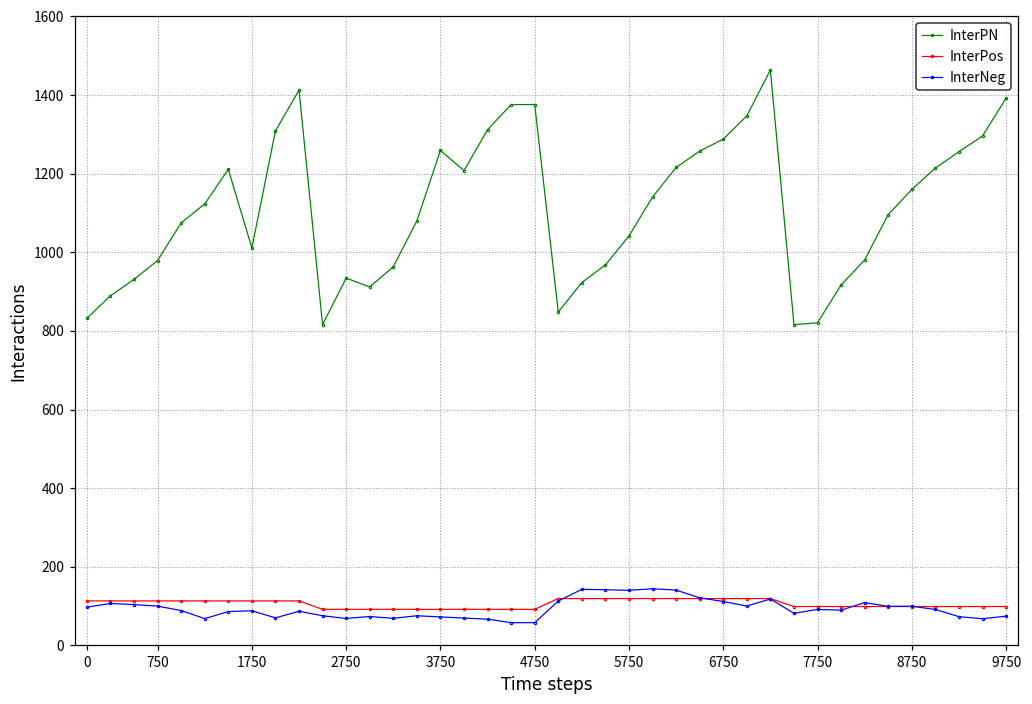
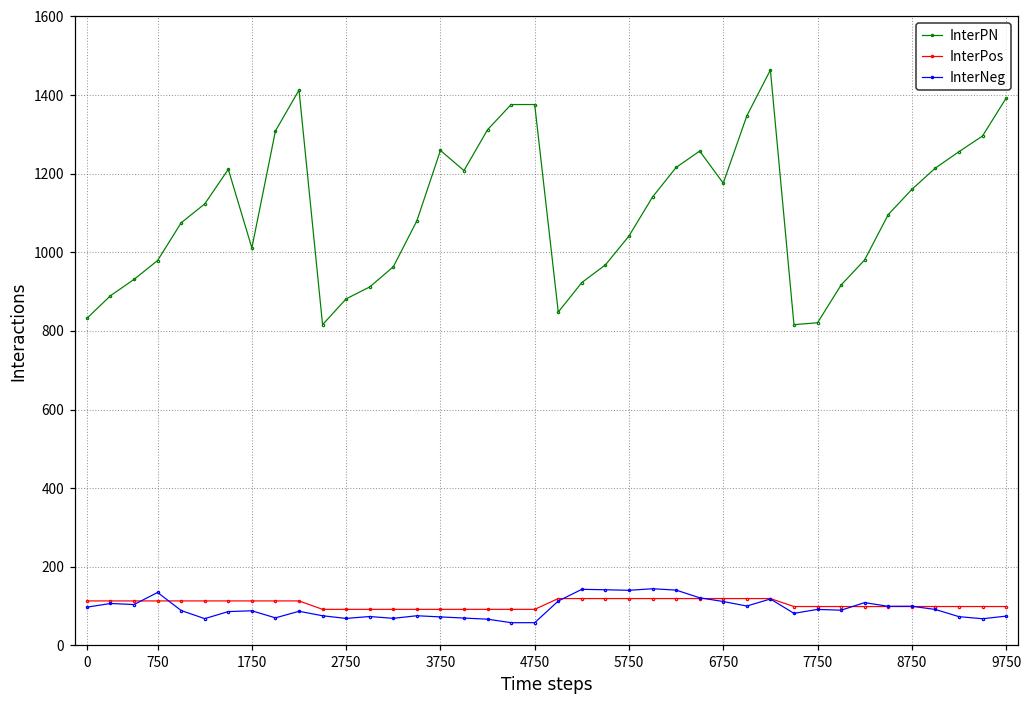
InterNeg, 750: 100 -> 130
InterPN, 2750: 930 -> 880
InterPN, 6750: 1290 -> 1180
